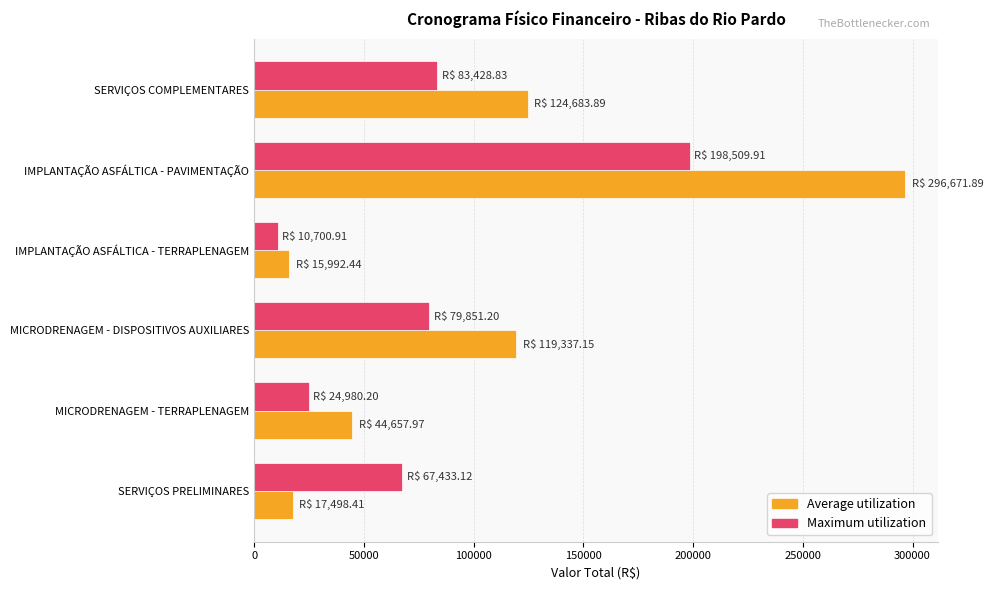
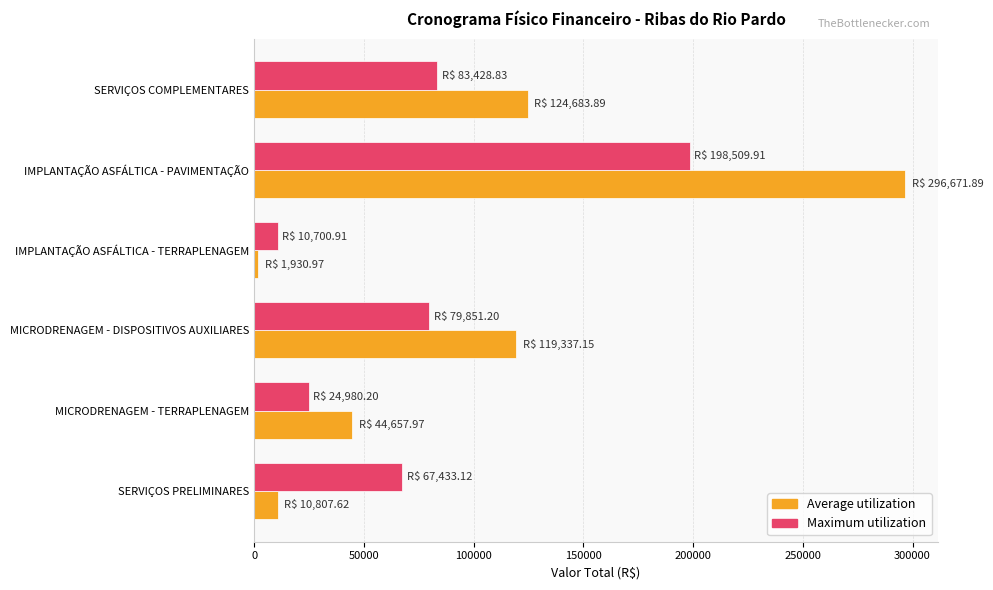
Average utilization, IMPLANTAÇÃO ASFÁLTICA - TERRAPLENAGEM: 15,992.44 -> 1,930.97
Average utilization, SERVIÇOS PRELIMINARES: 17,498.41 -> 10,807.62
